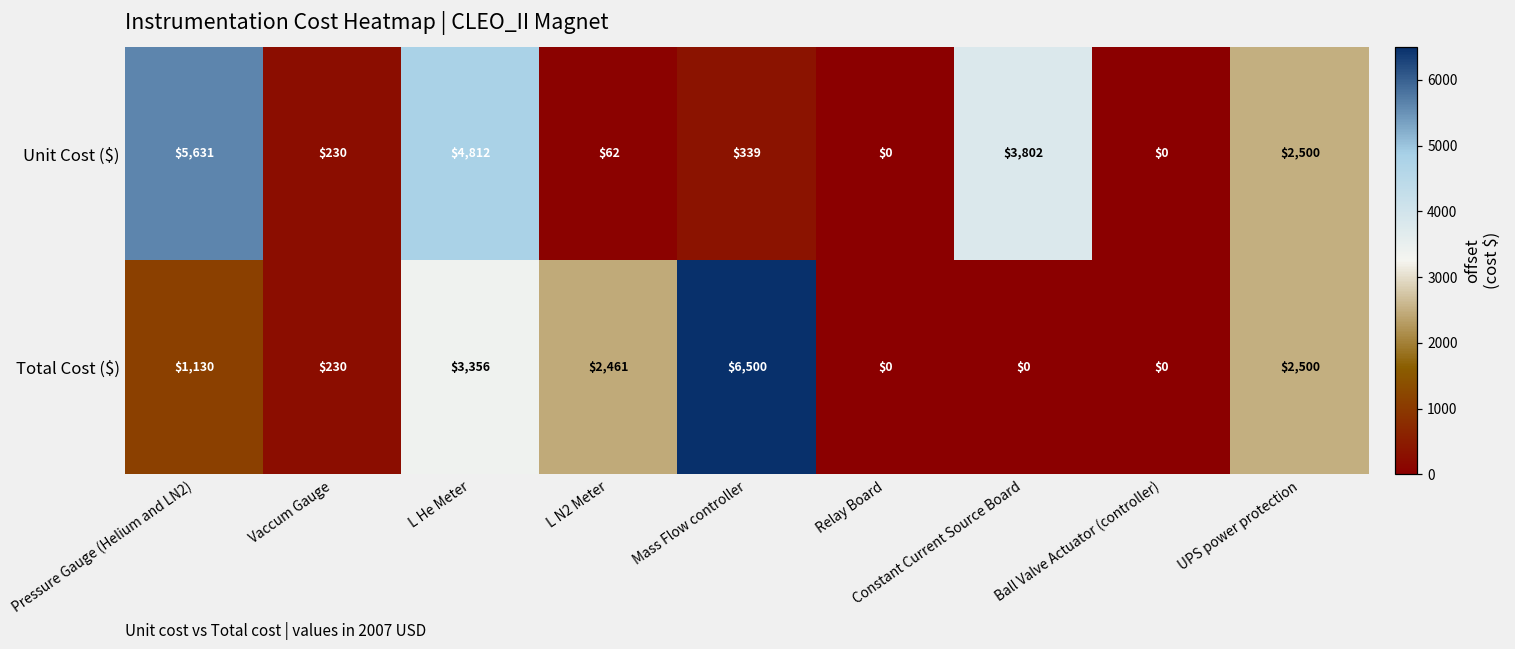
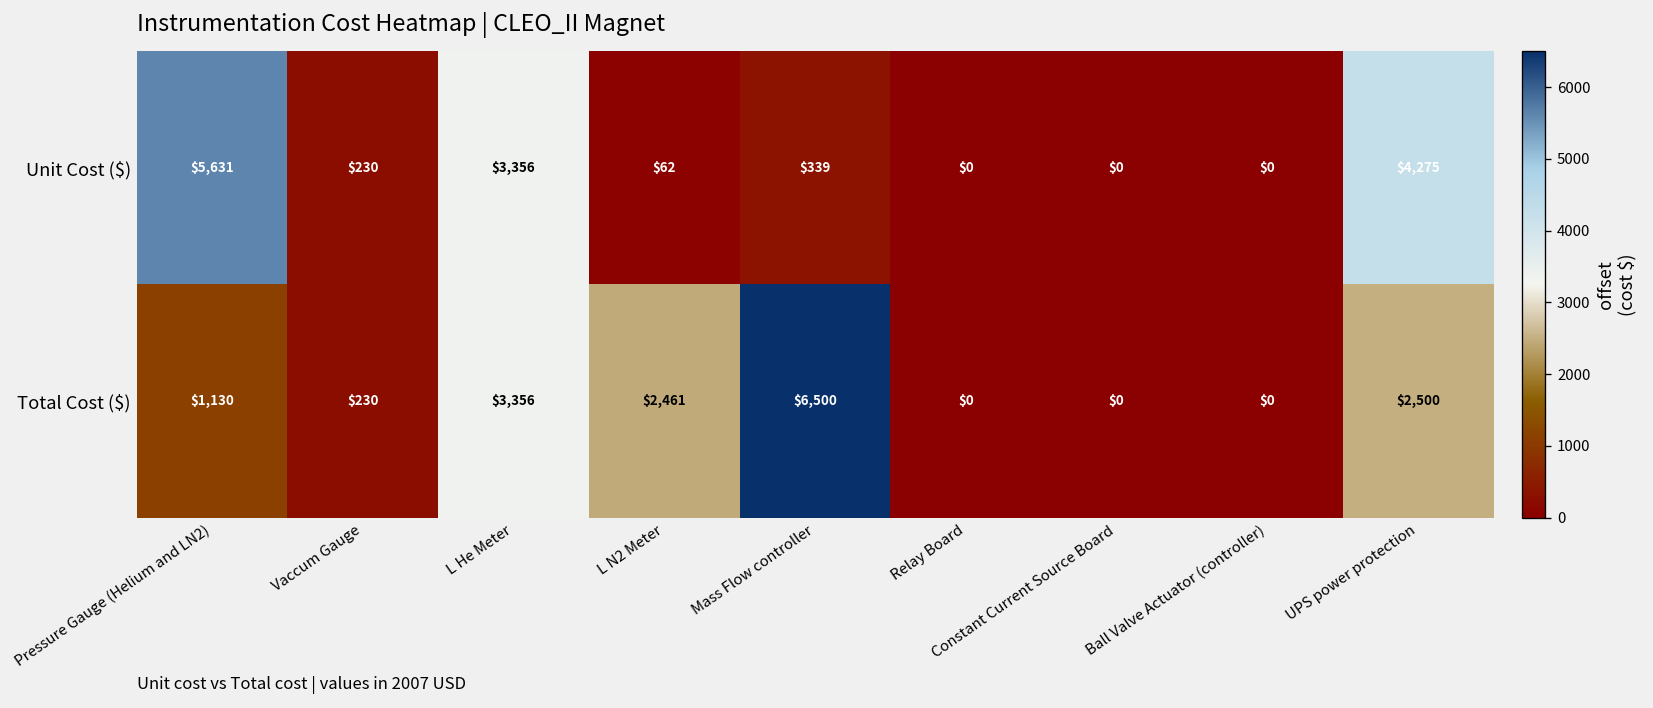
Unit Cost ($), L He Meter: $4,812 -> $3,356
Unit Cost ($), Constant Current Source Board: $3,802 -> $0
Unit Cost ($), UPS power protection: $2,500 -> $4,275
